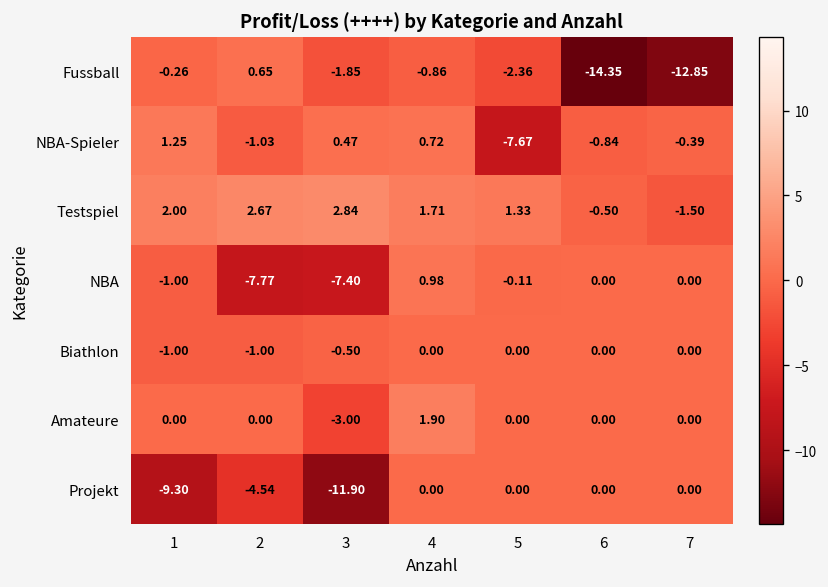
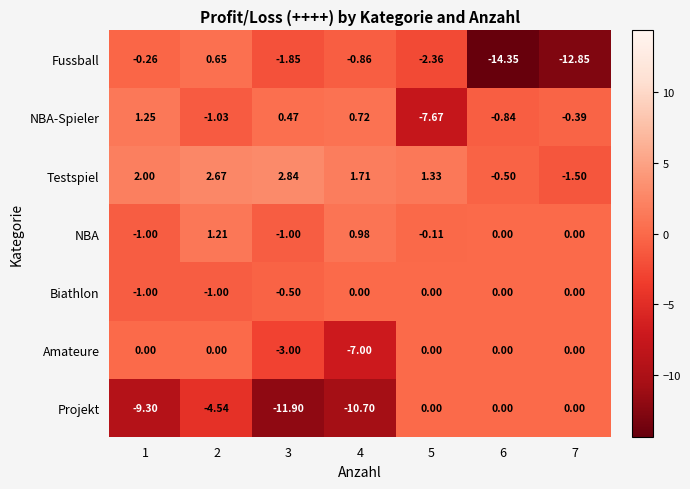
NBA, 2: -7.77 -> 1.21
NBA, 3: -7.40 -> -1.00
Amateure, 4: 1.90 -> -7.00
Projekt, 4: 0.00 -> -10.70
